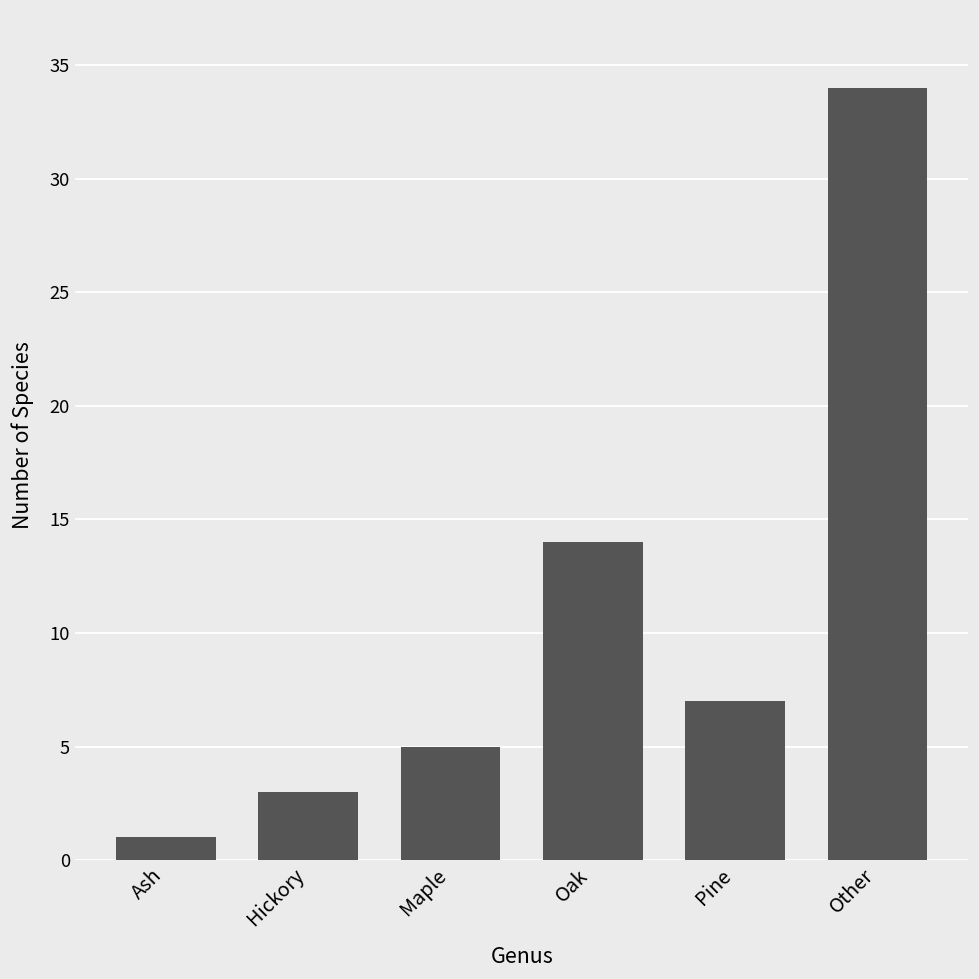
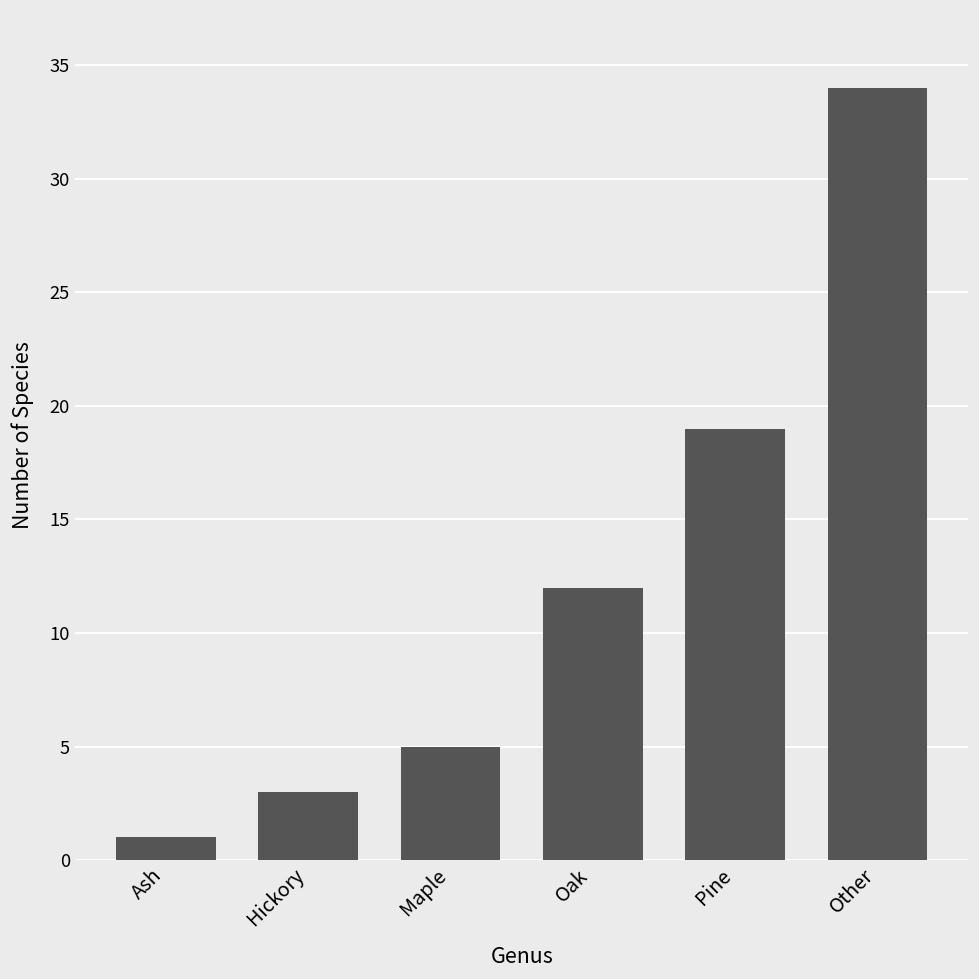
Oak: 14 -> 12
Pine: 7 -> 19
